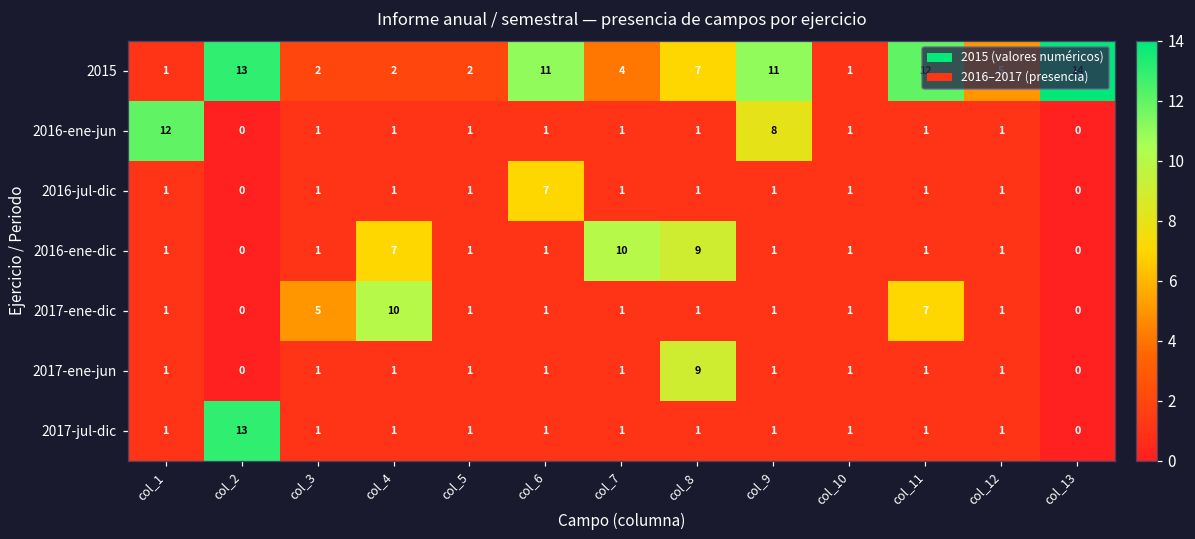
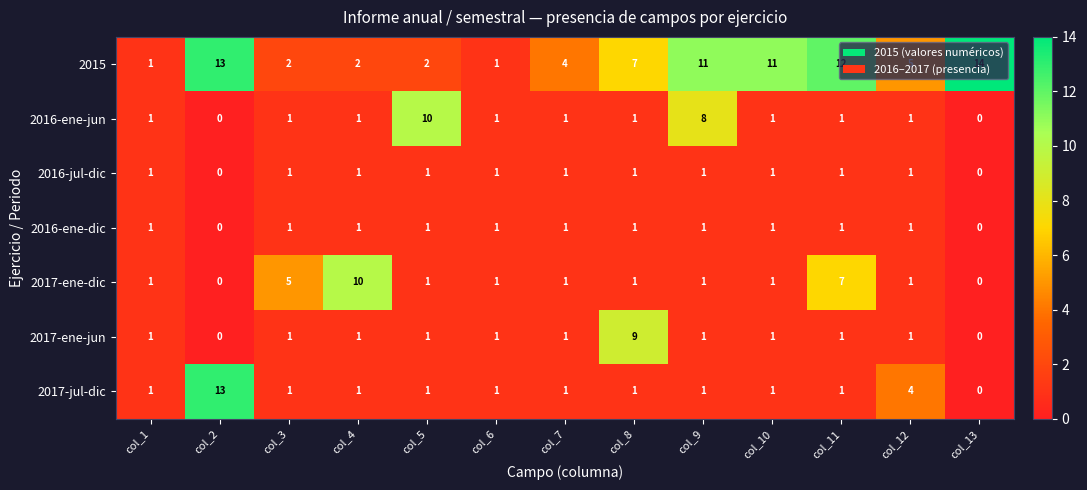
2015, col_6: 11 -> 1
2015, col_10: 1 -> 11
2016-ene-jun, col_1: 12 -> 1
2016-ene-jun, col_5: 1 -> 10
2016-jul-dic, col_6: 7 -> 1
2016-ene-dic, col_4: 7 -> 1
2016-ene-dic, col_7: 10 -> 1
2016-ene-dic, col_8: 9 -> 1
2017-jul-dic, col_12: 1 -> 4
